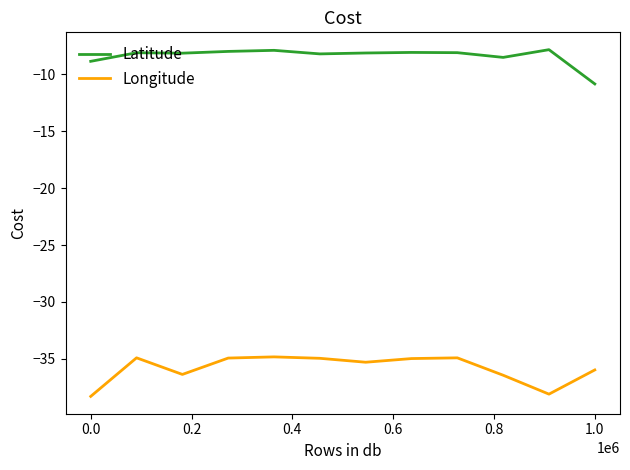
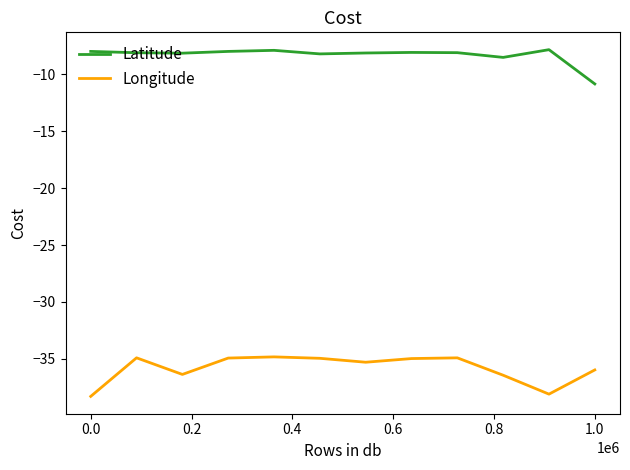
Latitude, 0.0: -8.9 -> -8.0
